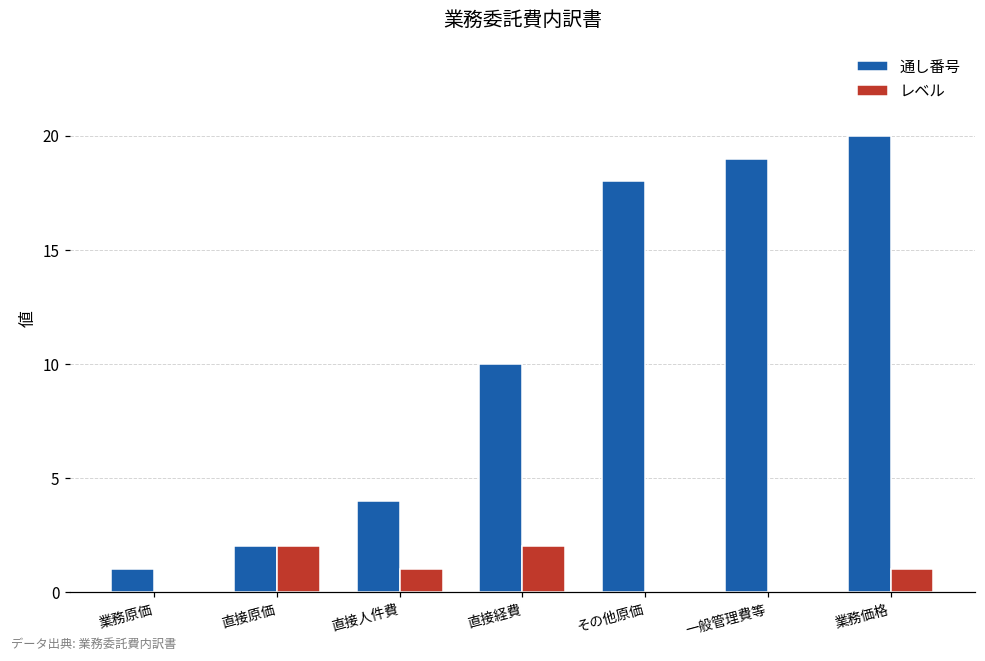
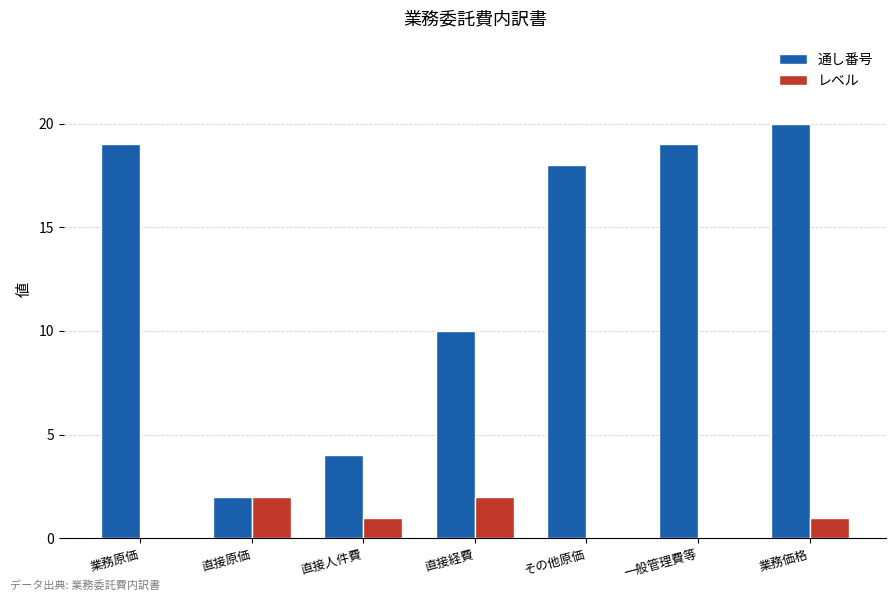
通し番号, 業務原価: 1 -> 19
